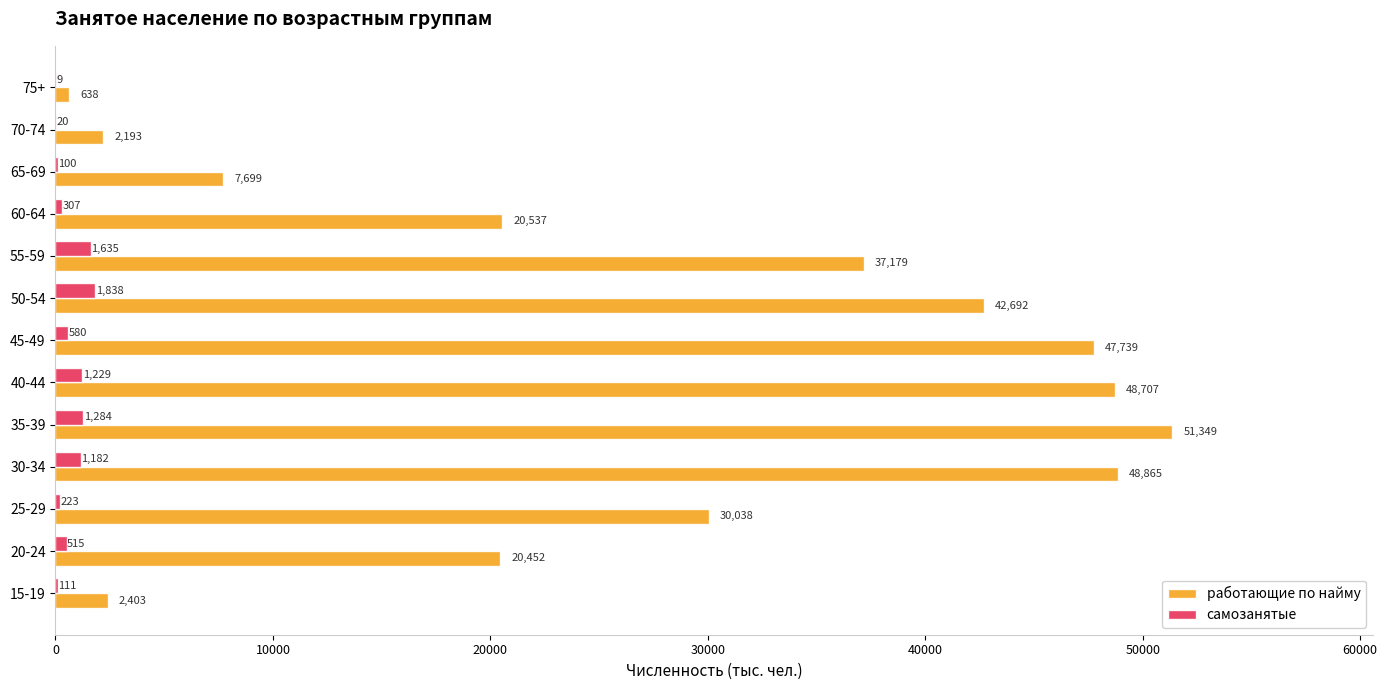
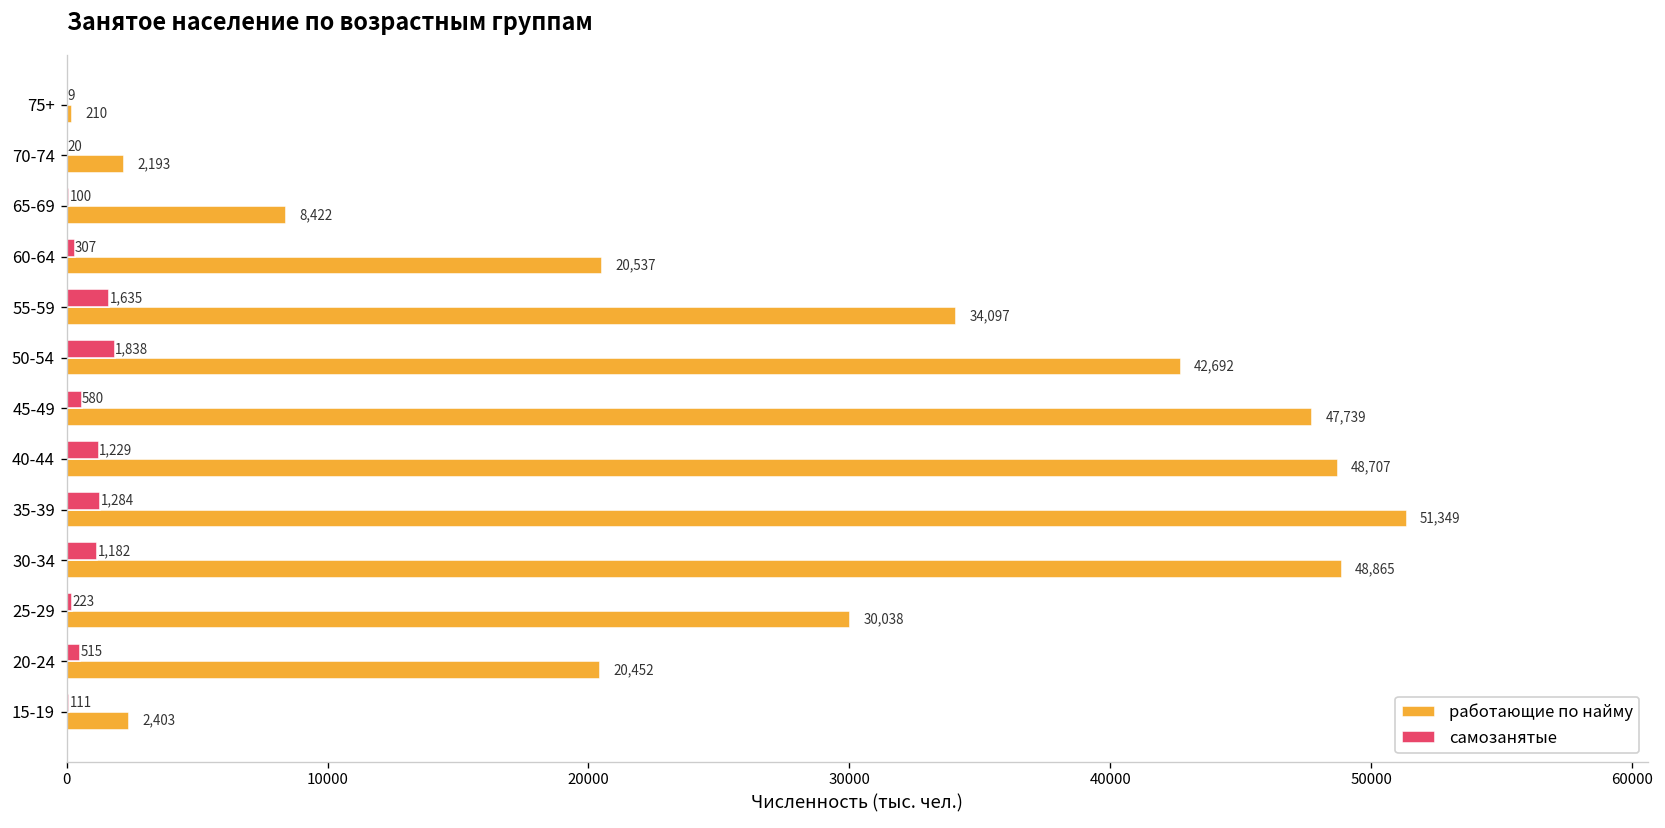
работающие по найму, 75+: 638 -> 210
работающие по найму, 65-69: 7,699 -> 8,422
работающие по найму, 55-59: 37,179 -> 34,097
